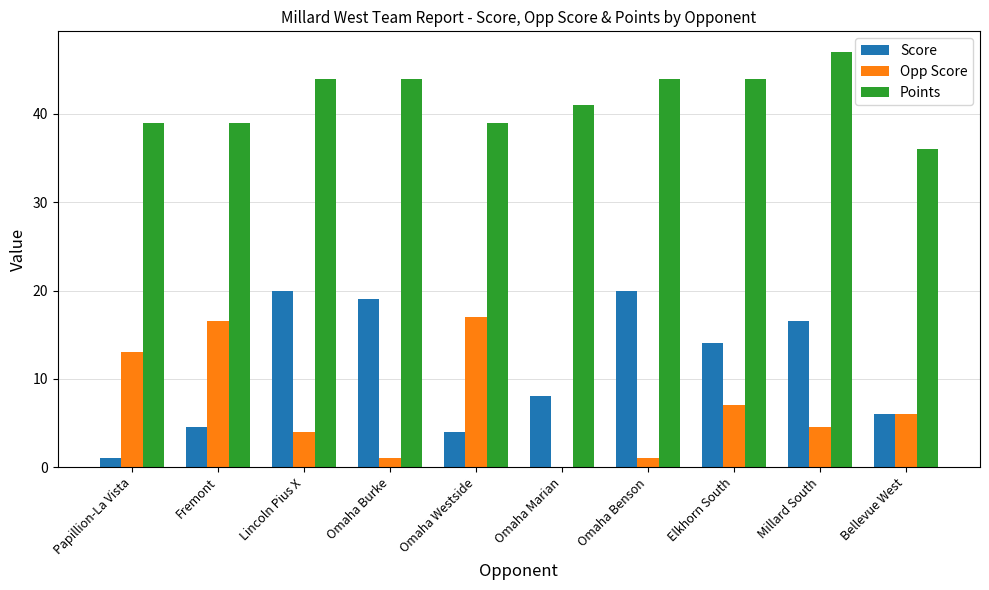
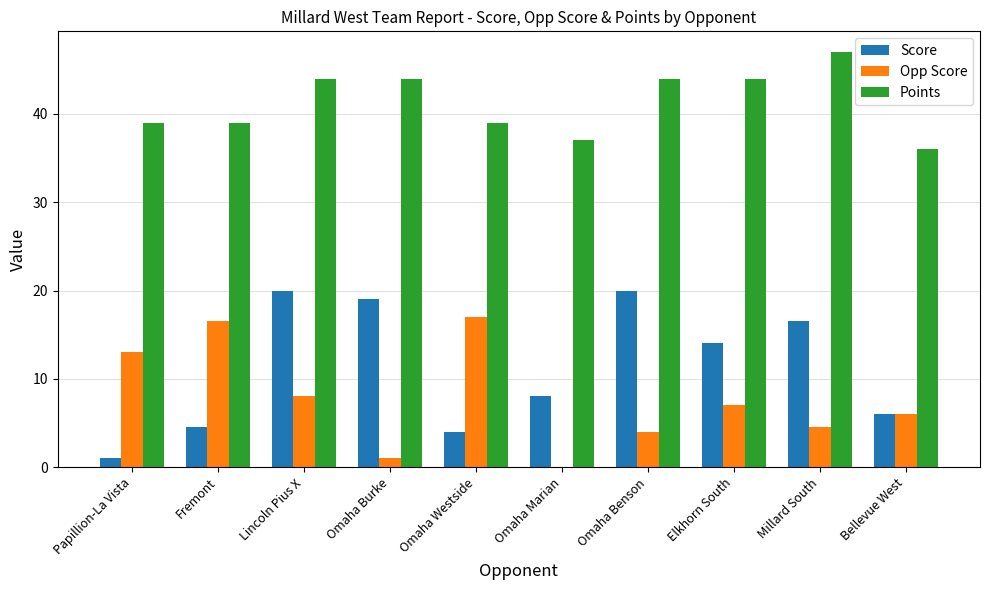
Opp Score, Lincoln Pius X: 4 -> 8
Points, Omaha Marian: 41 -> 37
Opp Score, Omaha Benson: 1 -> 4
